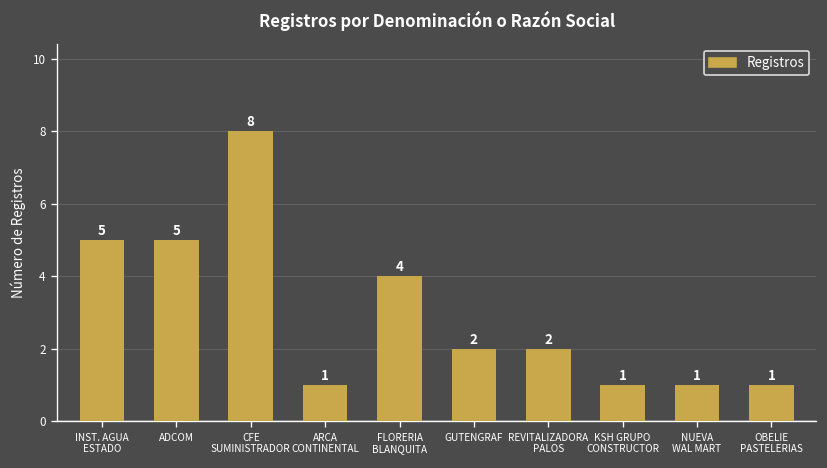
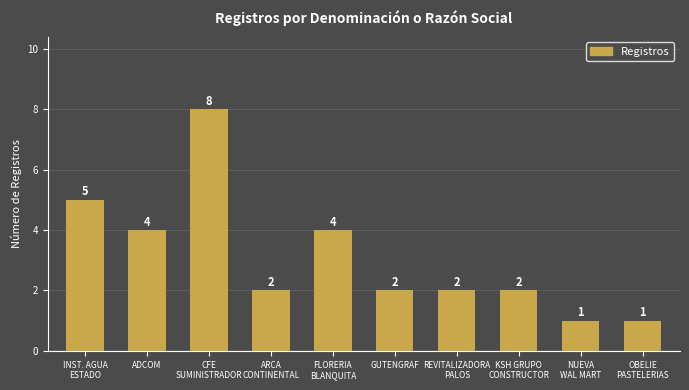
ADCOM: 5 -> 4
ARCA CONTINENTAL: 1 -> 2
KSH GRUPO CONSTRUCTOR: 1 -> 2
